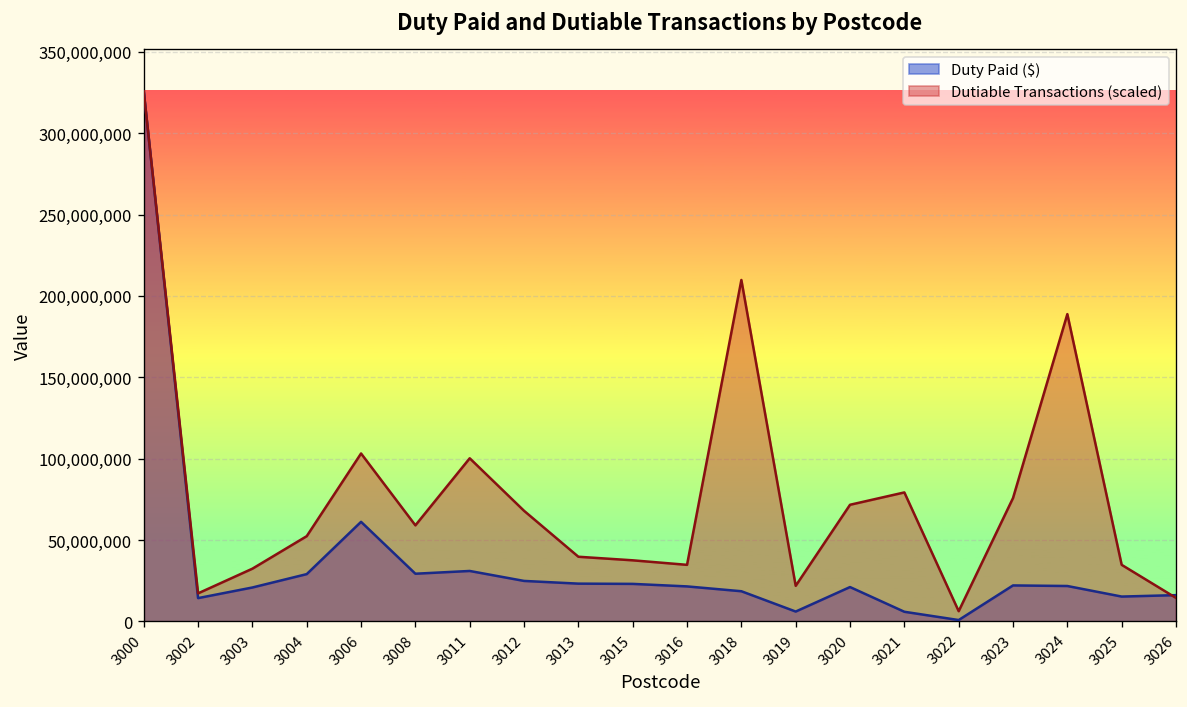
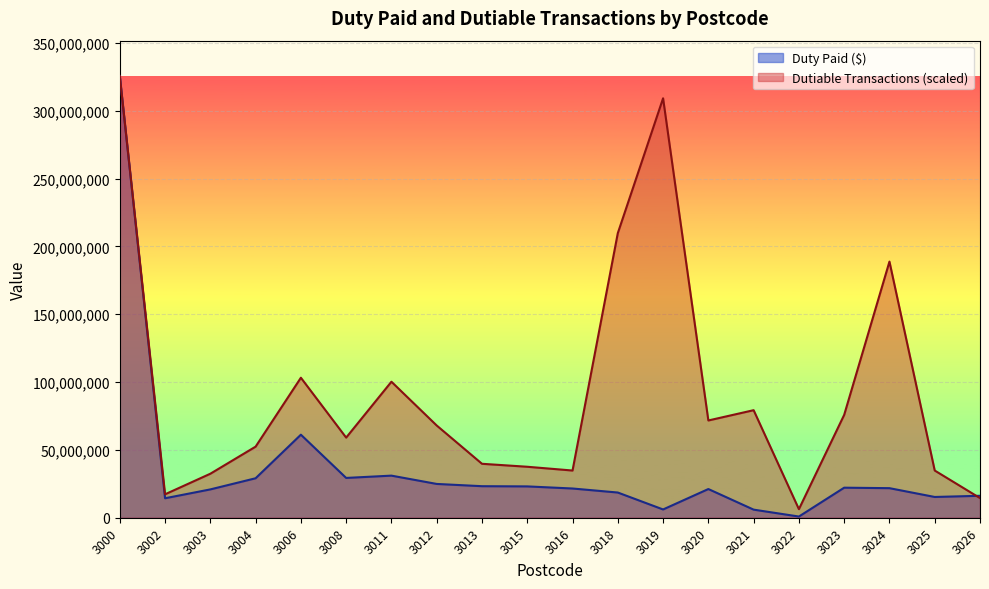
Dutiable Transactions (scaled), 3019: 22,000,000 -> 309,000,000
